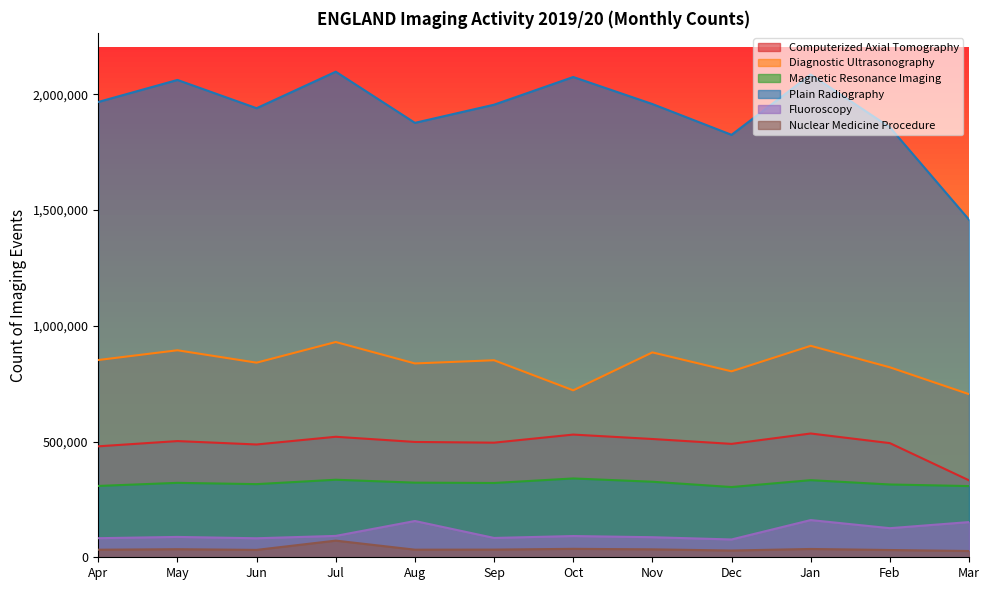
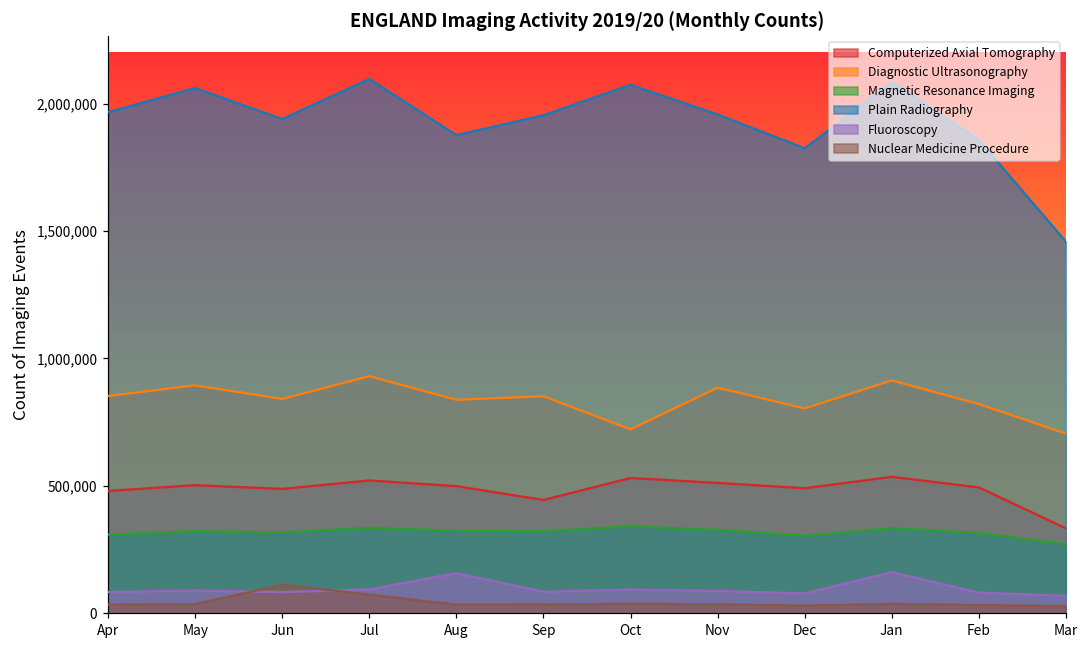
Nuclear Medicine Procedure, Jun: 30,000 -> 110,000
Computerized Axial Tomography, Sep: 490,000 -> 440,000
Fluoroscopy, Feb: 130,000 -> 80,000
Magnetic Resonance Imaging, Mar: 310,000 -> 270,000
Fluoroscopy, Mar: 150,000 -> 70,000
